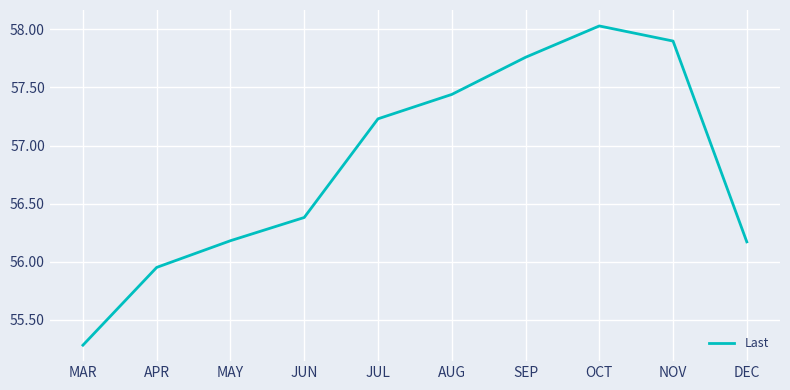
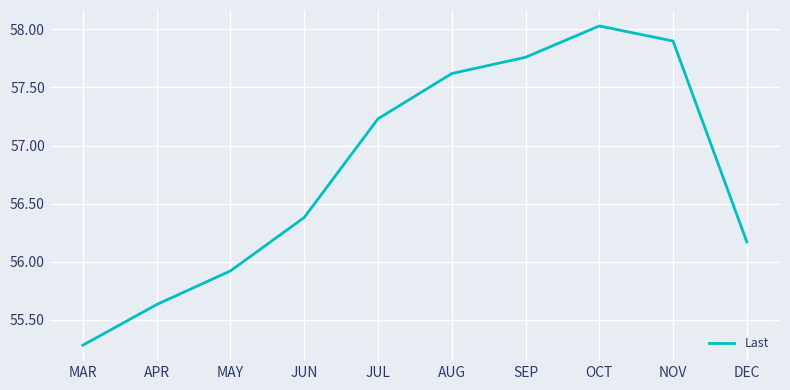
APR: 55.95 -> 55.63
MAY: 56.18 -> 55.92
AUG: 57.44 -> 57.62
